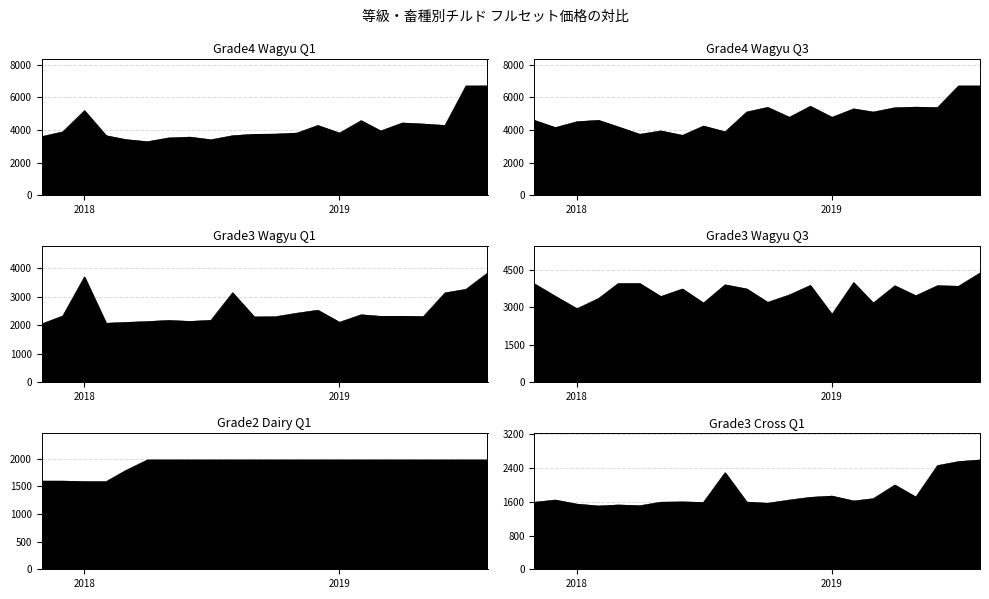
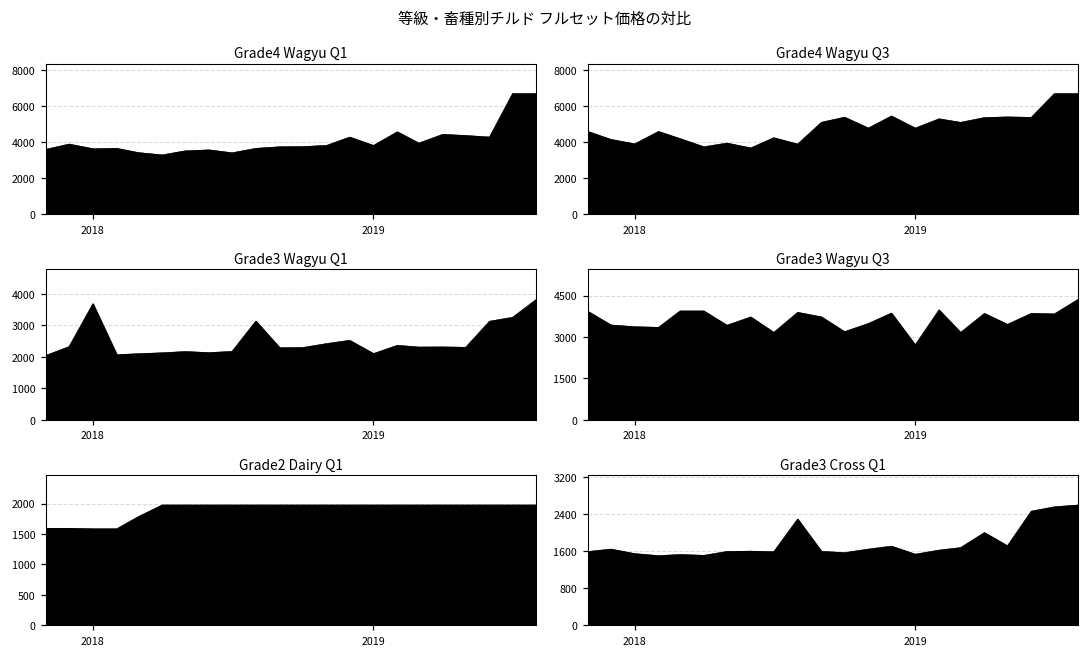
Grade4 Wagyu Q1, 2018: 5200 -> 3600
Grade4 Wagyu Q3, 2018: 4500 -> 3900
Grade3 Wagyu Q3, 2018: 2900 -> 3400
Grade3 Cross Q1, 2019: 1700 -> 1500
